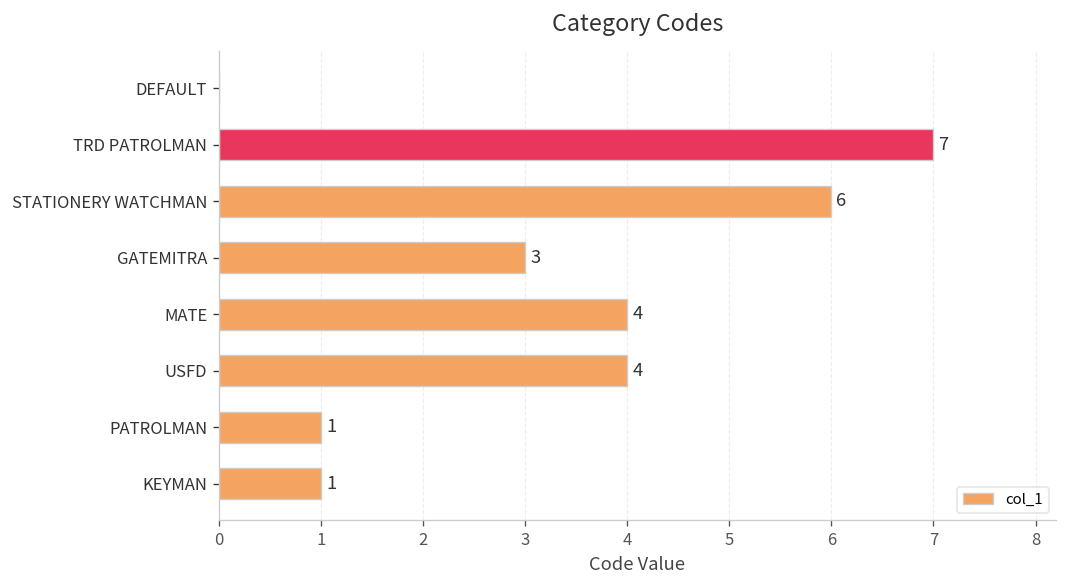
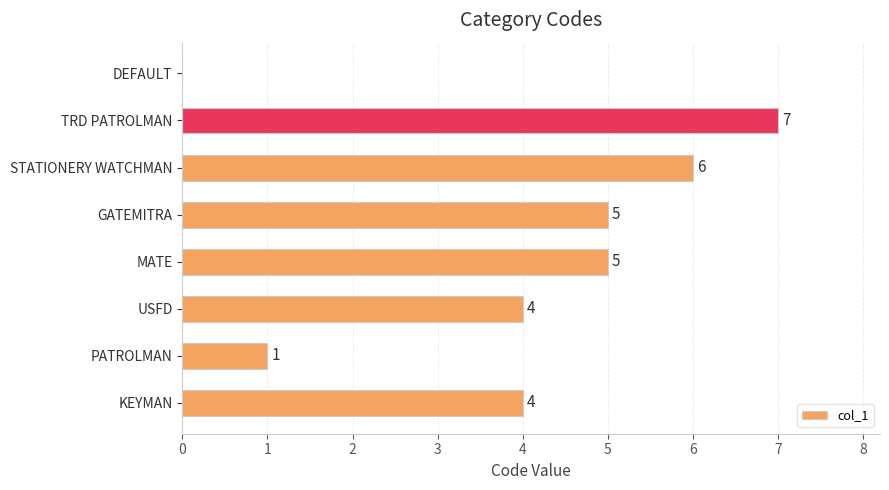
GATEMITRA: 3 -> 5
MATE: 4 -> 5
KEYMAN: 1 -> 4
